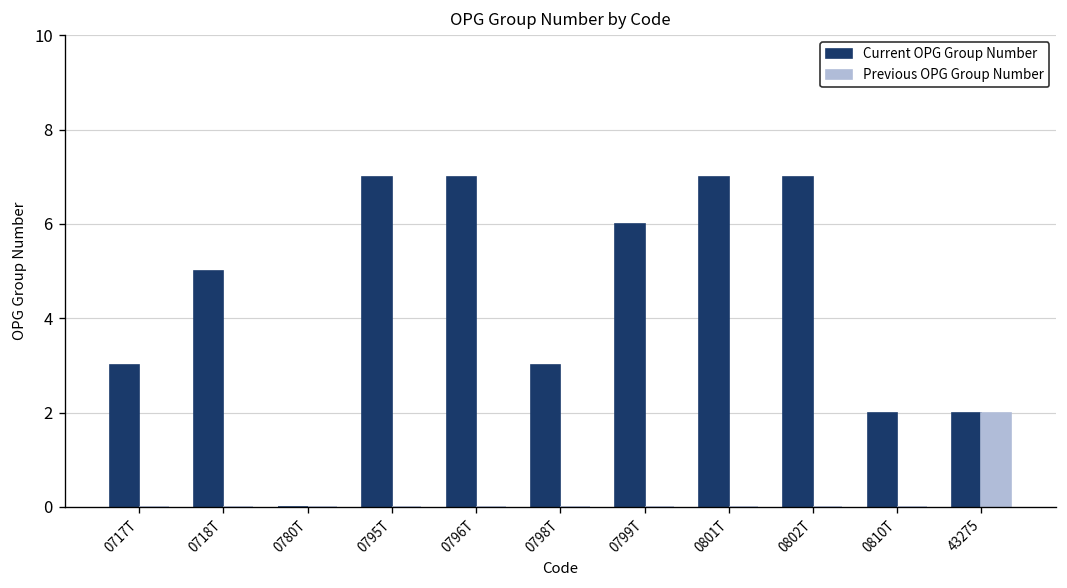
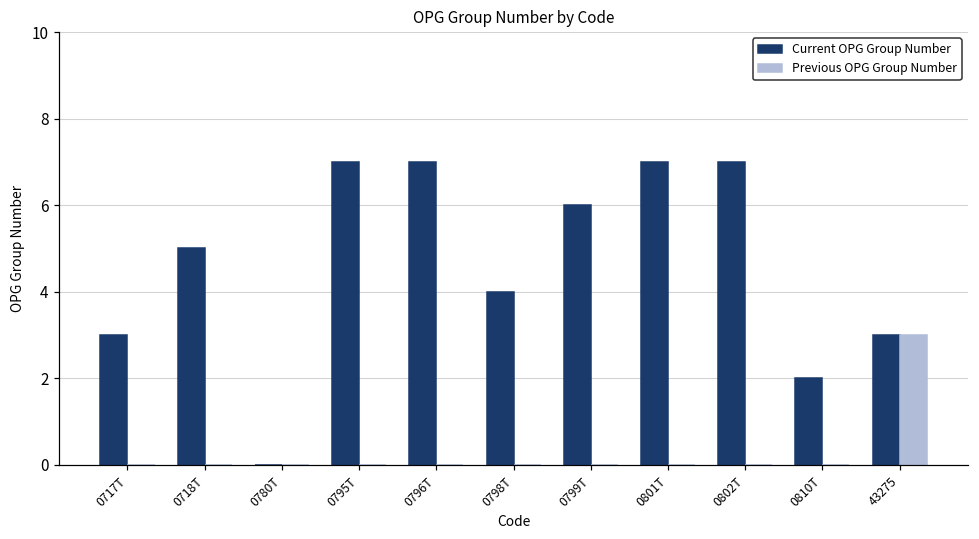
Current OPG Group Number, 0798T: 3 -> 4
Current OPG Group Number, 43275: 2 -> 3
Previous OPG Group Number, 43275: 2 -> 3
